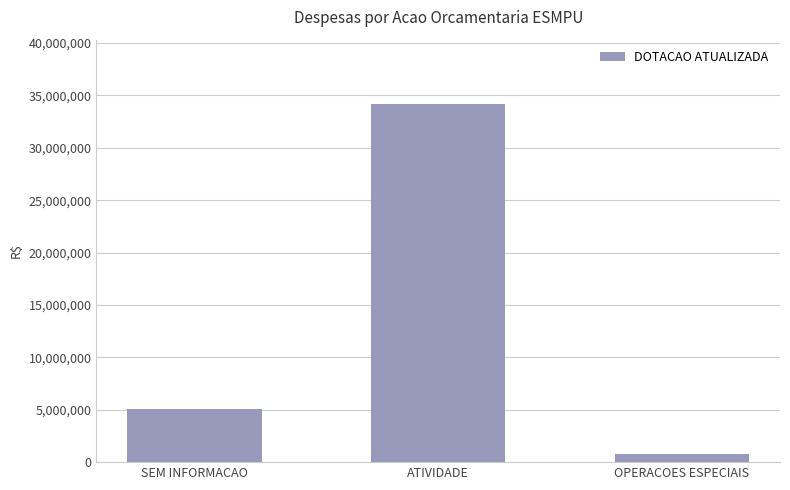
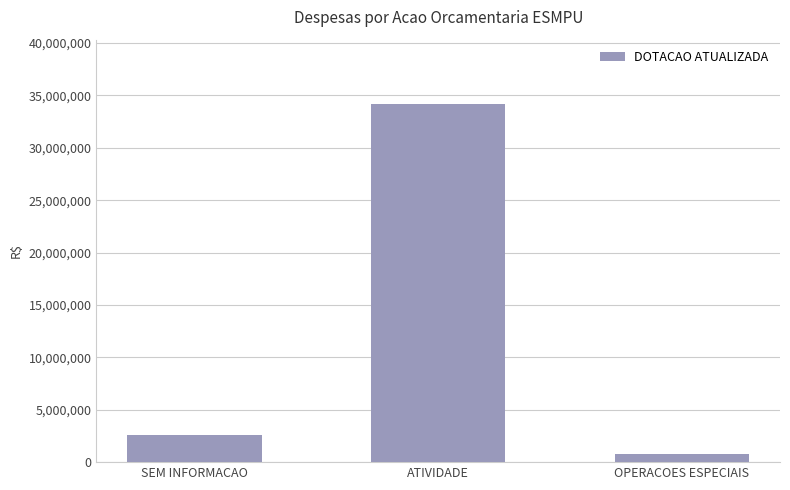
SEM INFORMACAO: 5,100,000 -> 2,600,000
